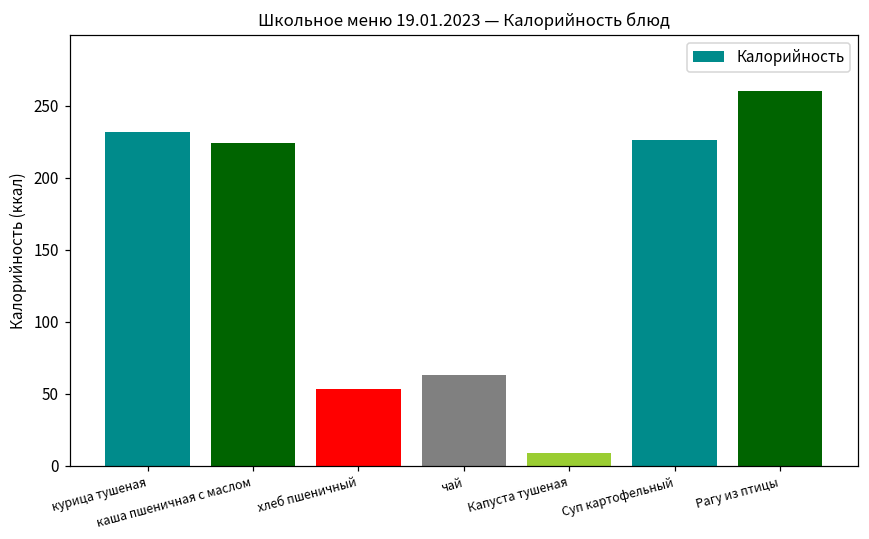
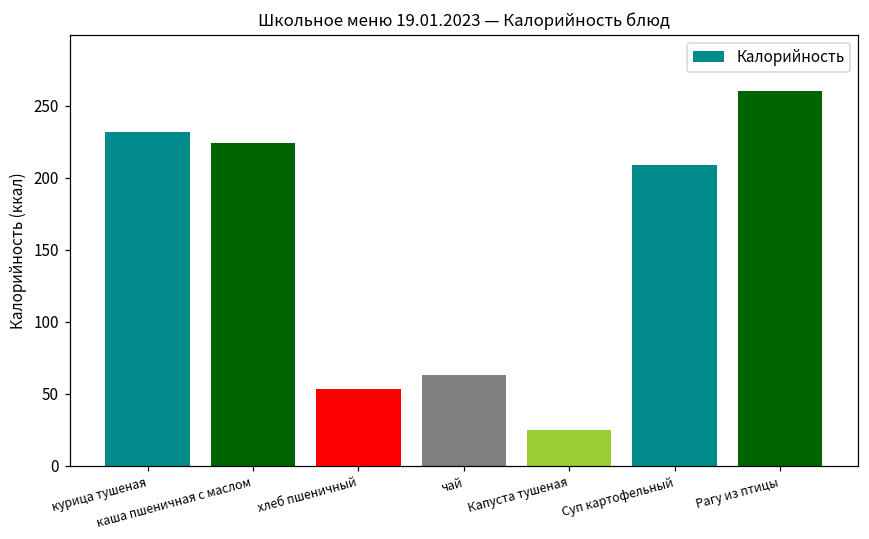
Капуста тушеная: 9 -> 25
Суп картофельный: 226 -> 209
